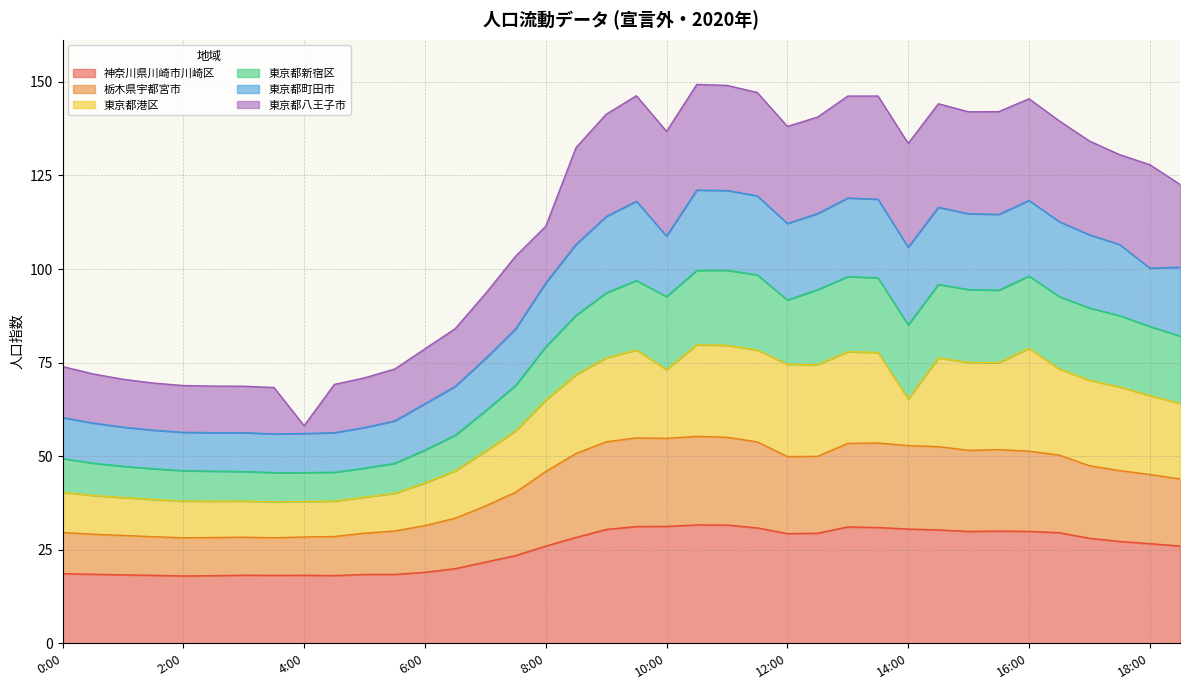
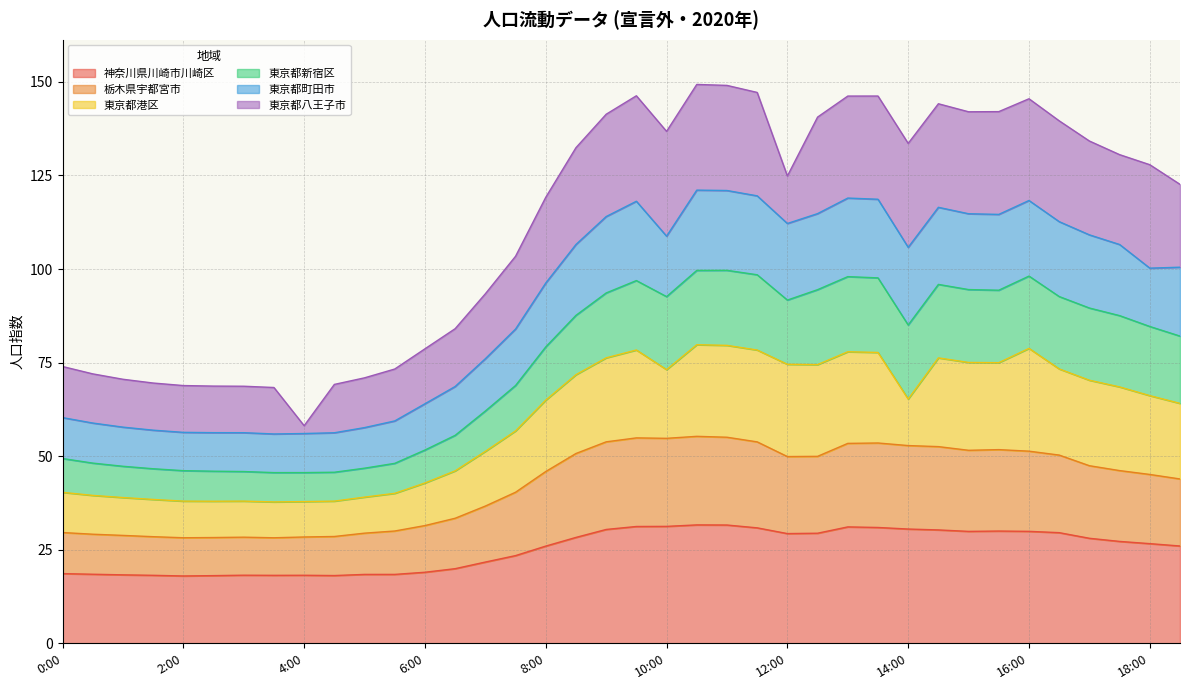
東京都八王子市, 8:00: 15 -> 23
東京都八王子市, 12:00: 26 -> 13
